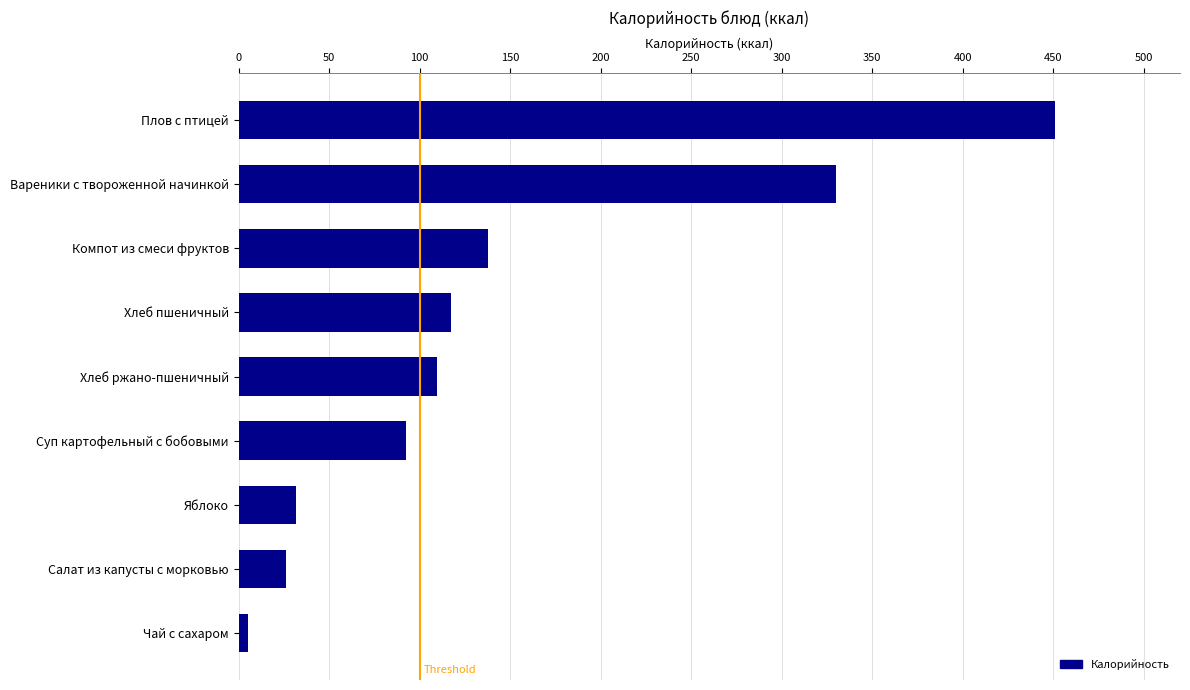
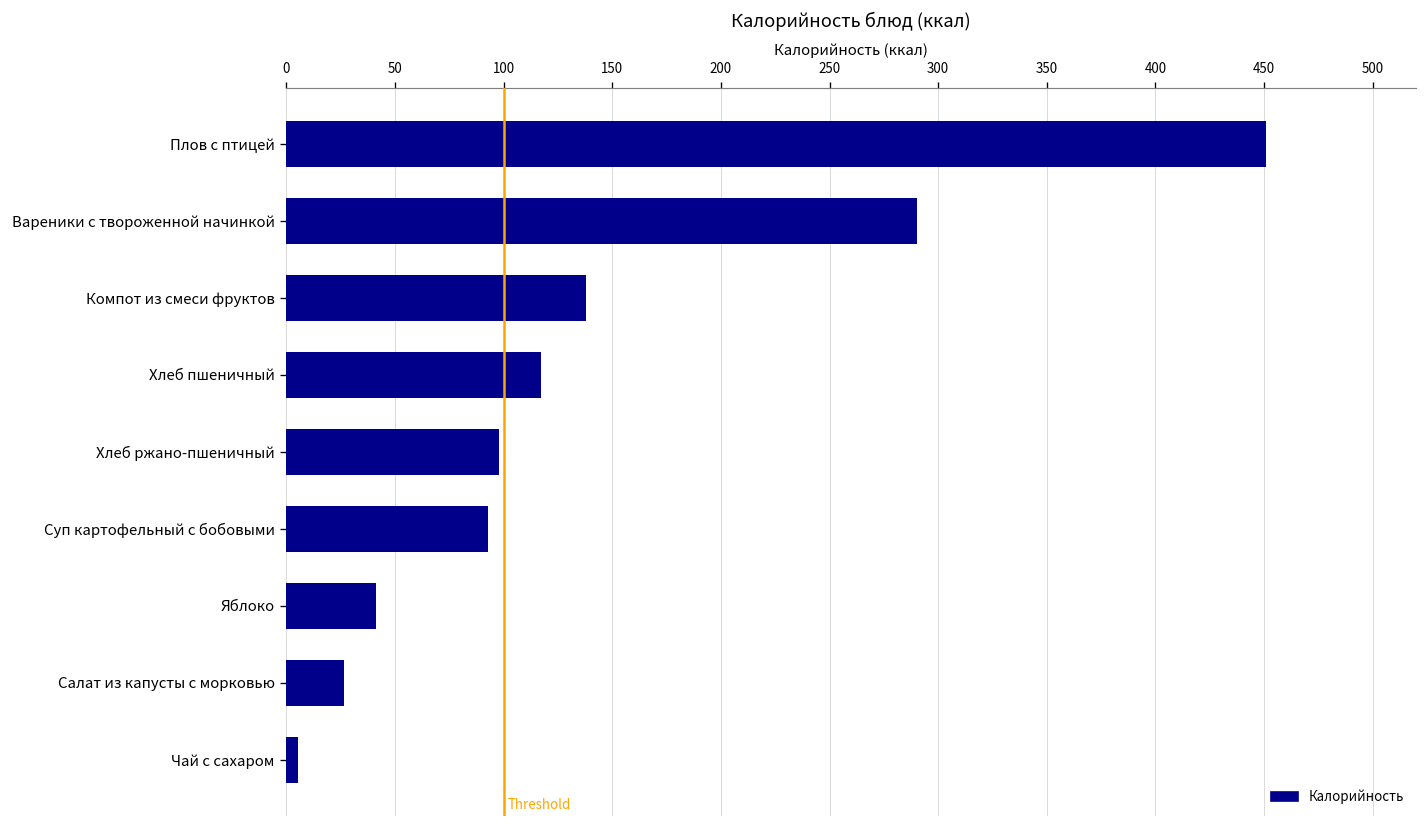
Вареники с твороженной начинкой: 330 -> 290
Хлеб ржано-пшеничный: 109 -> 98
Яблоко: 32 -> 41
